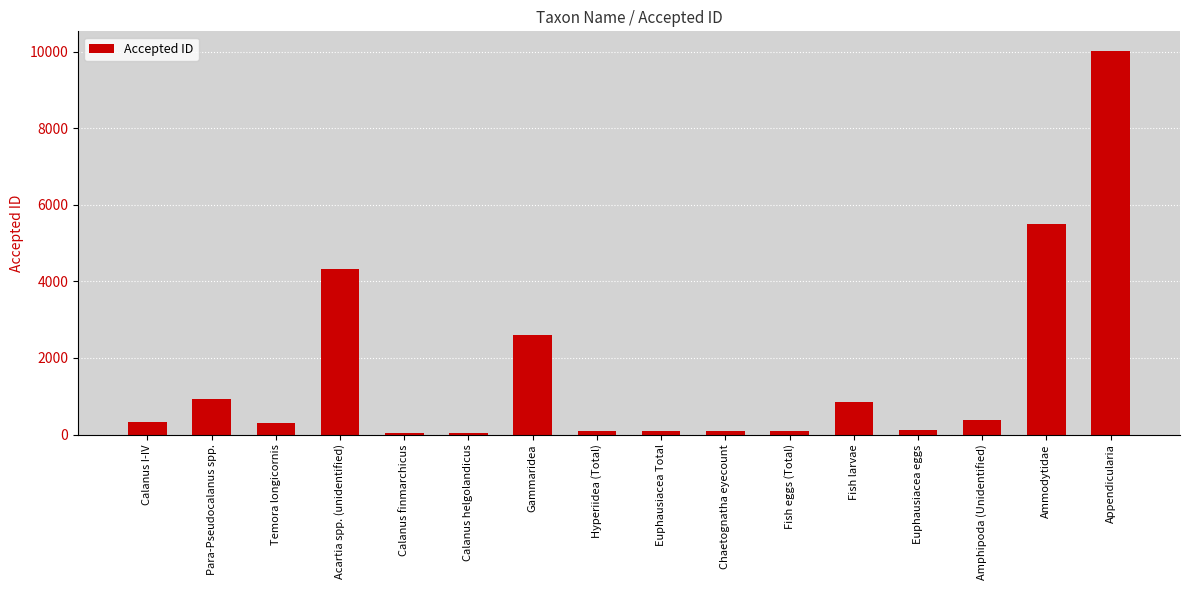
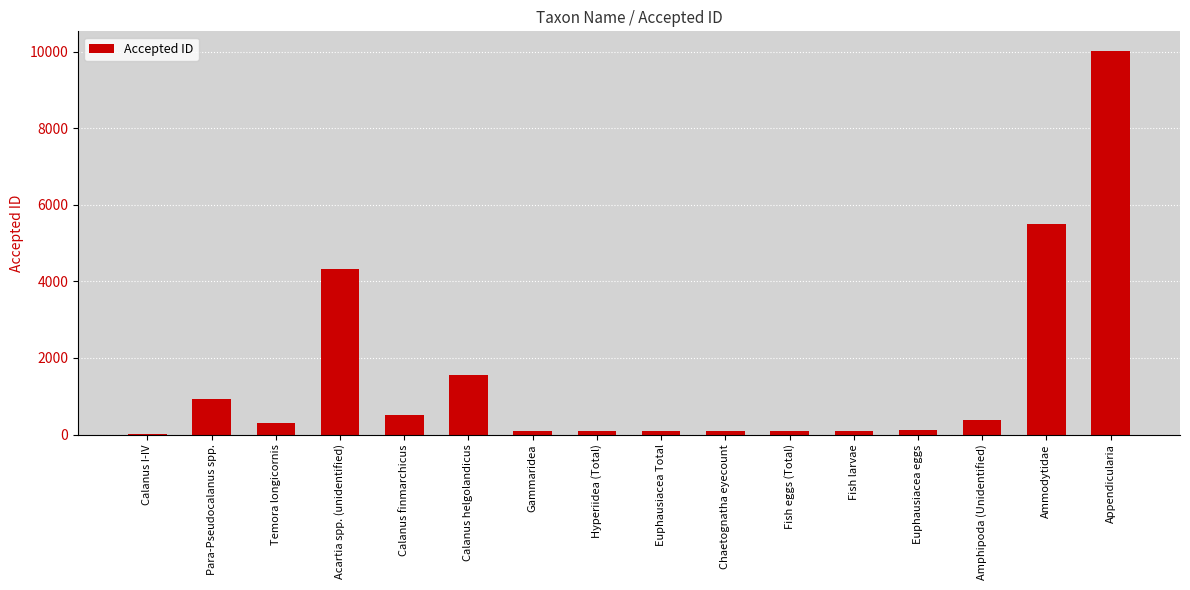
Calanus I-IV: 300 -> 0
Calanus finmarchicus: 0 -> 500
Calanus helgolandicus: 0 -> 1600
Gammaridea: 2600 -> 100
Fish larvae: 900 -> 100
